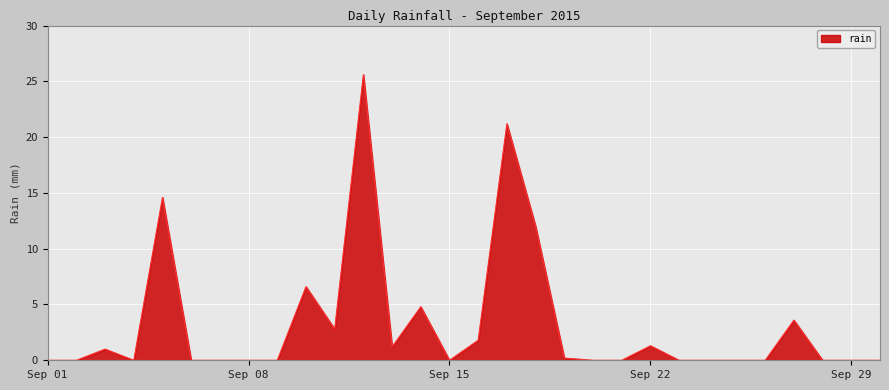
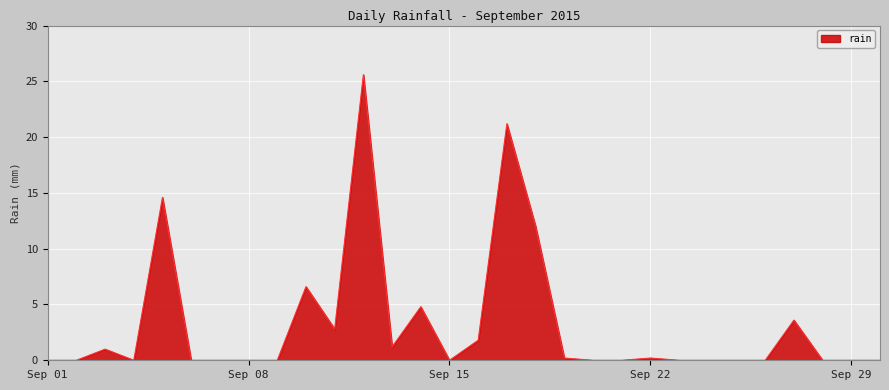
Sep 22: 1.3 -> 0.2
